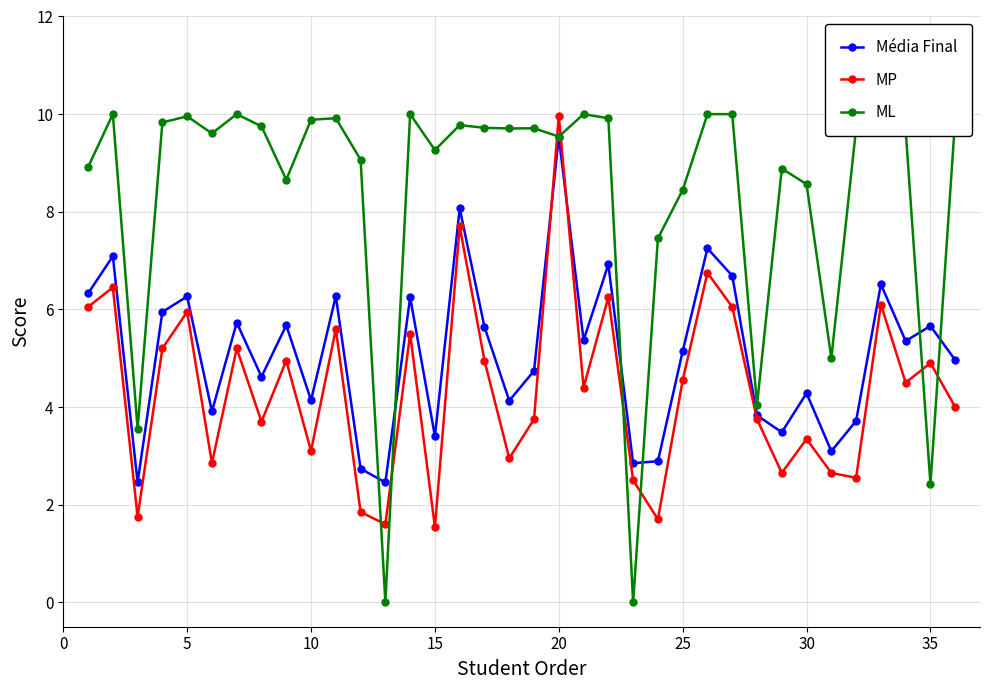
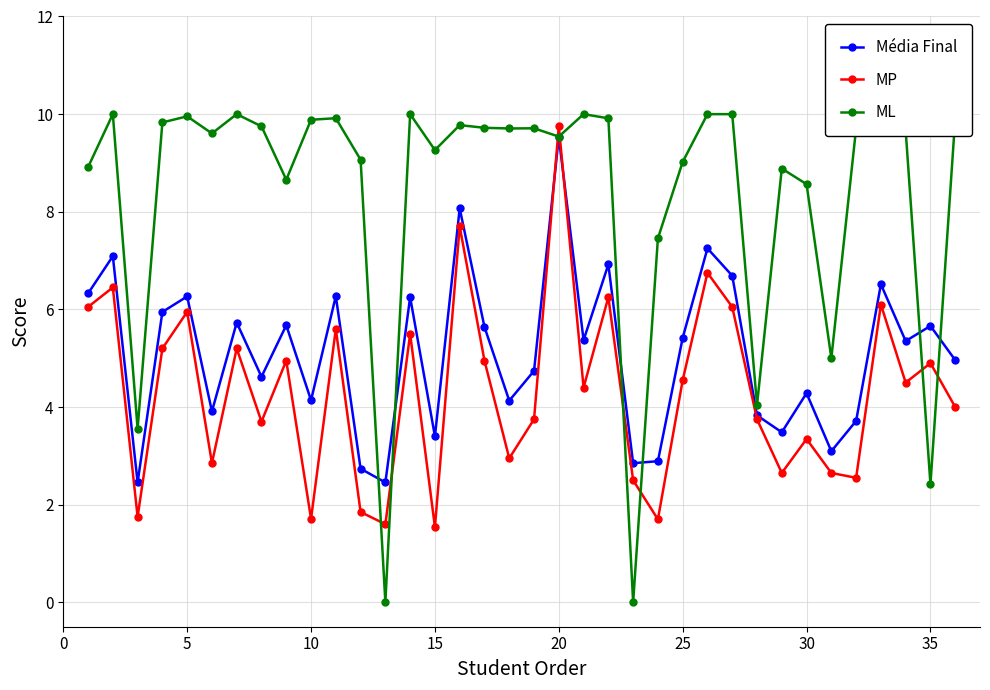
MP, 10: 3.1 -> 1.7
MP, 20: 10.0 -> 9.8
Média Final, 25: 5.1 -> 5.4
ML, 25: 8.4 -> 9.0
